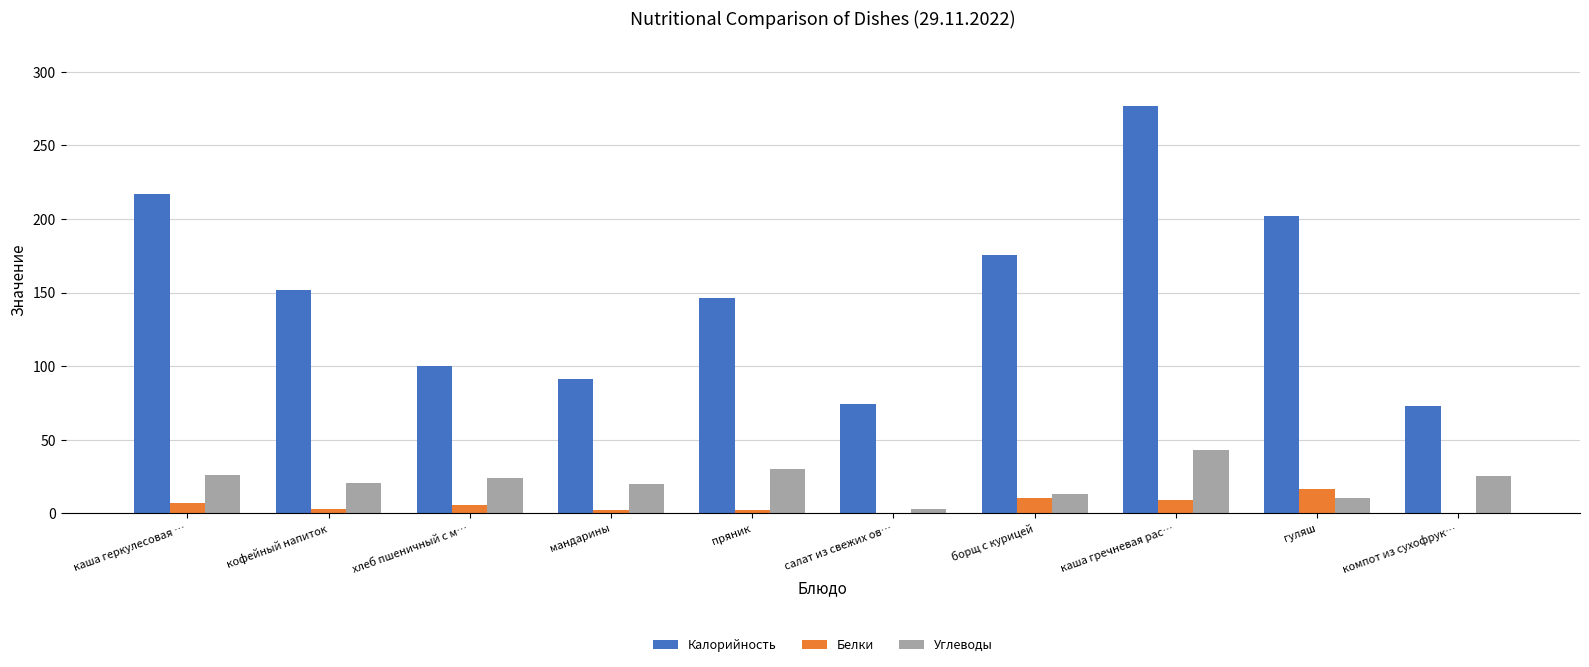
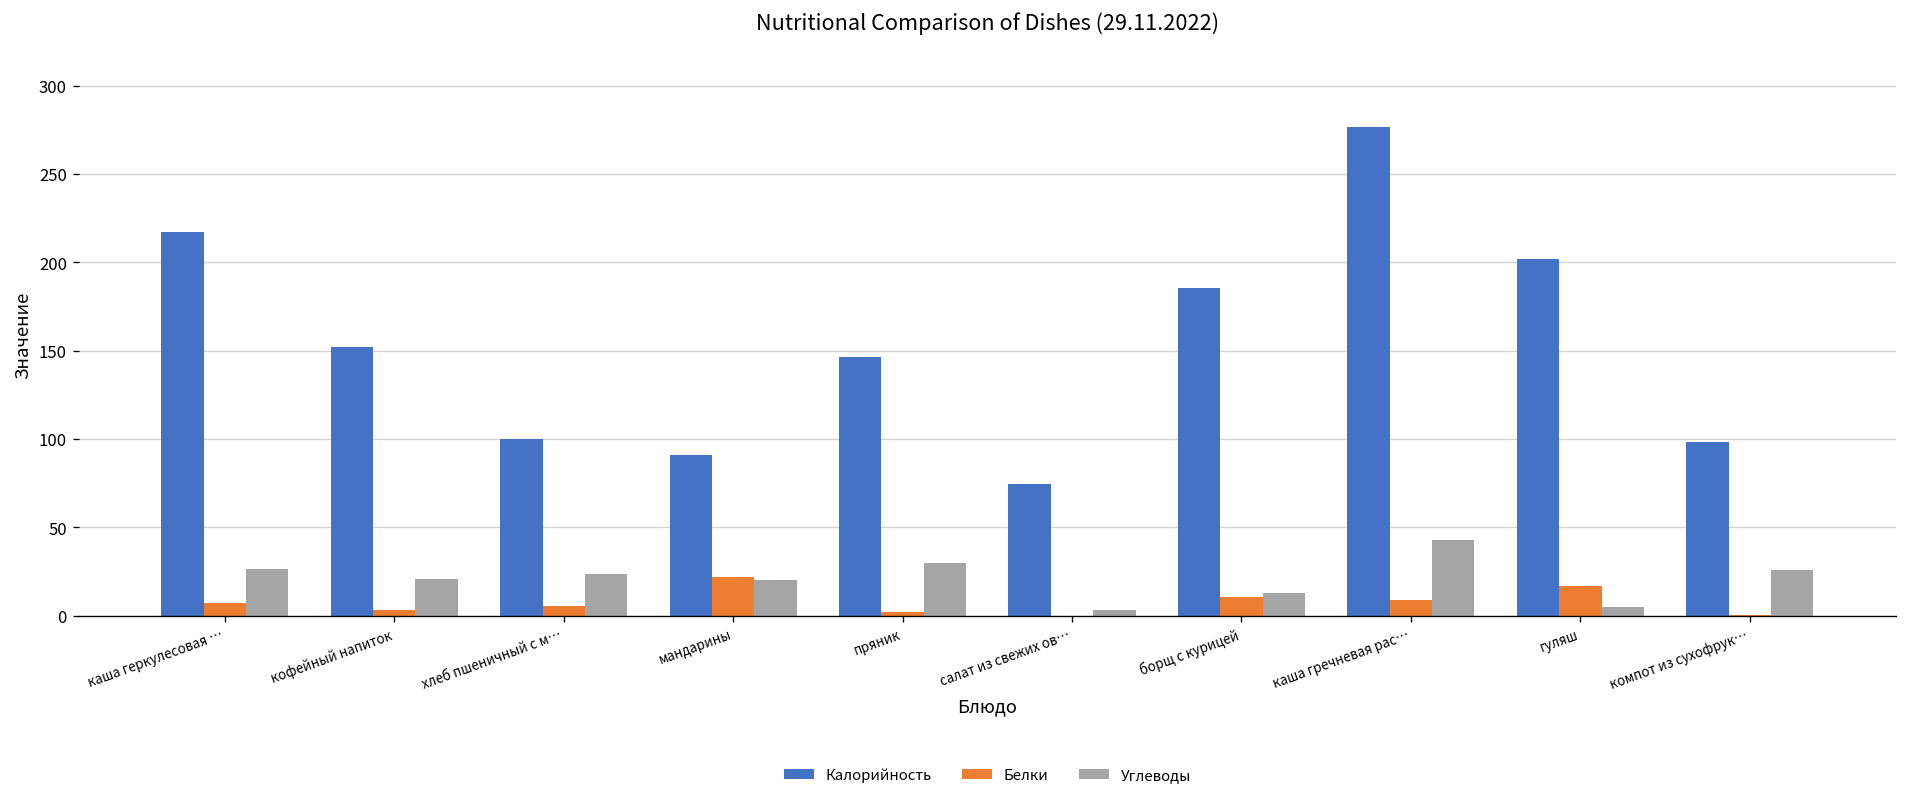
Белки, мандарины: 2 -> 22
Калорийность, борщ с курицей: 176 -> 185
Углеводы, гуляш: 11 -> 5
Калорийность, компот из сухофрук…: 73 -> 98
